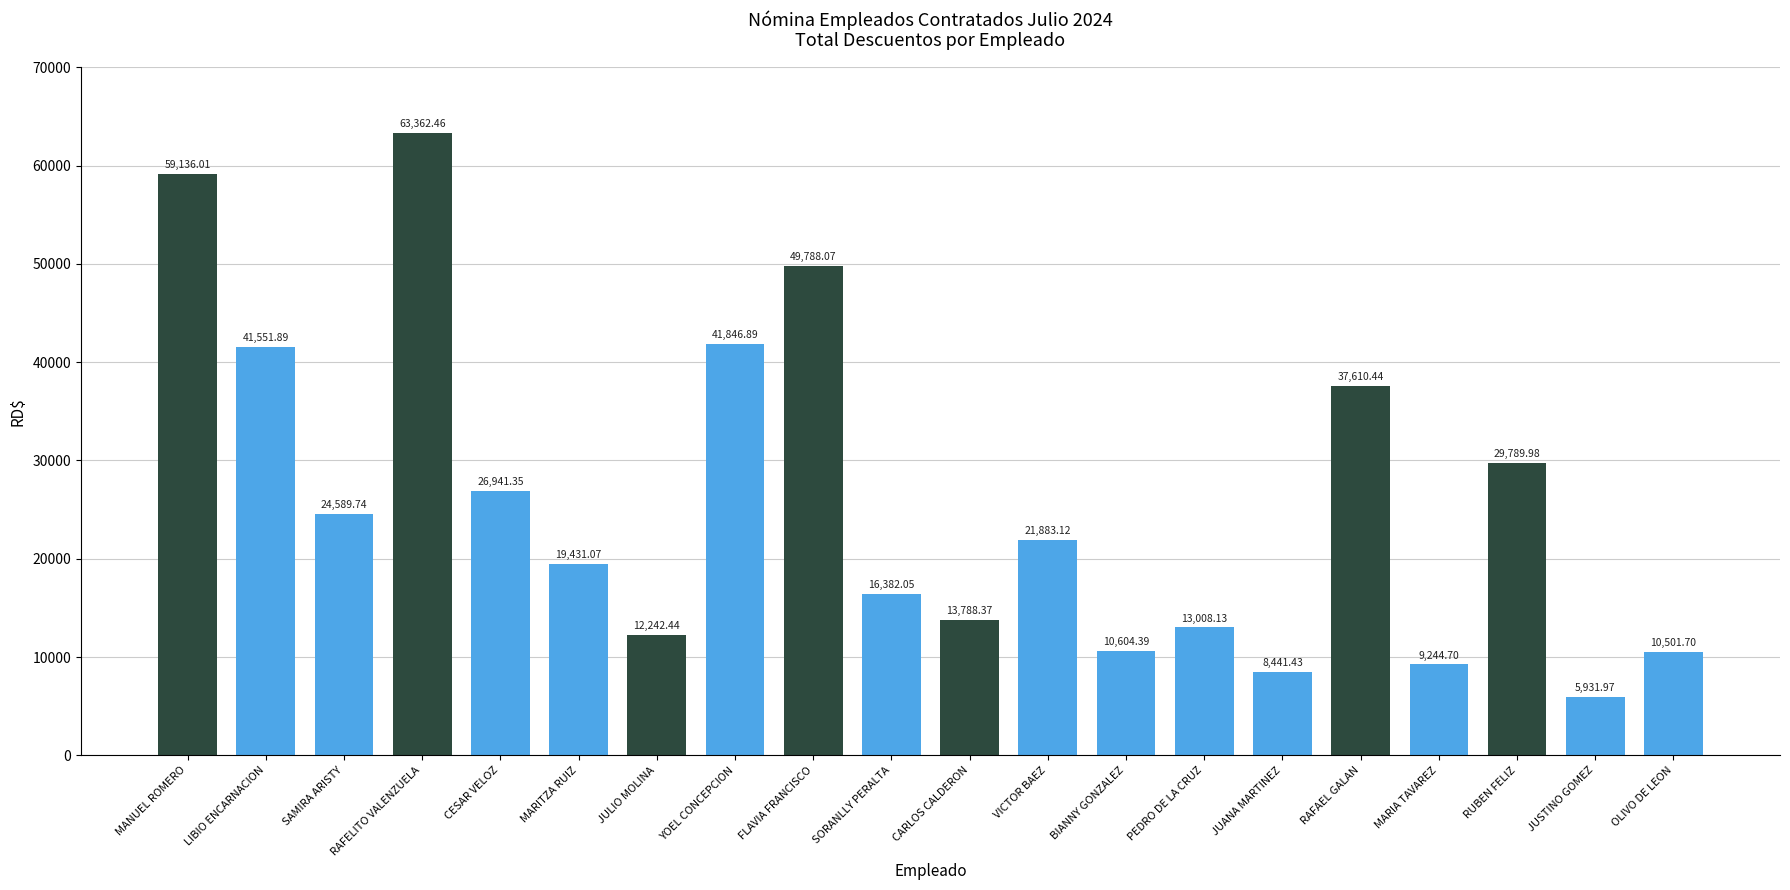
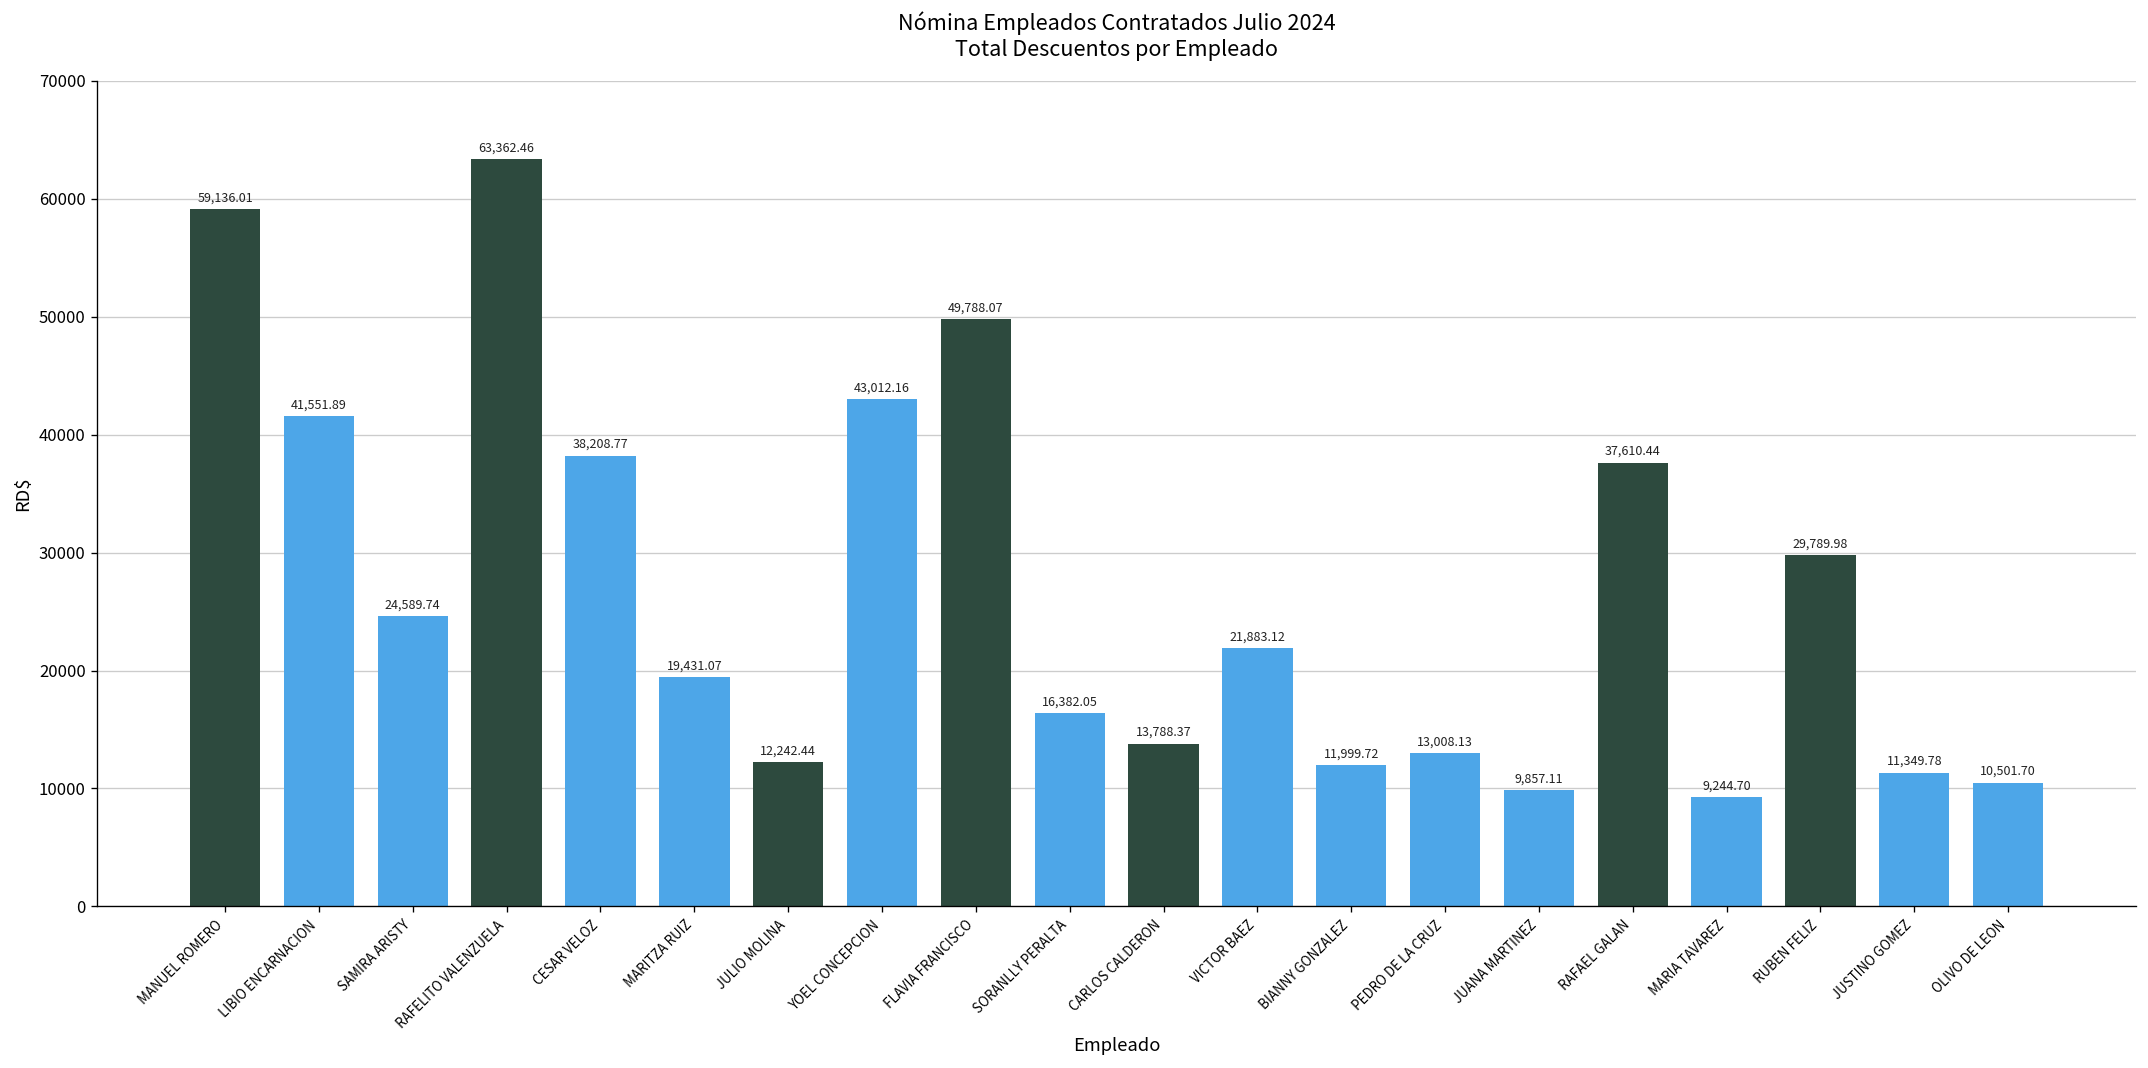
CESAR VELOZ: 26,941.35 -> 38,208.77
YOEL CONCEPCION: 41,846.89 -> 43,012.16
BIANNY GONZALEZ: 10,604.39 -> 11,999.72
JUANA MARTINEZ: 8,441.43 -> 9,857.11
JUSTINO GOMEZ: 5,931.97 -> 11,349.78
